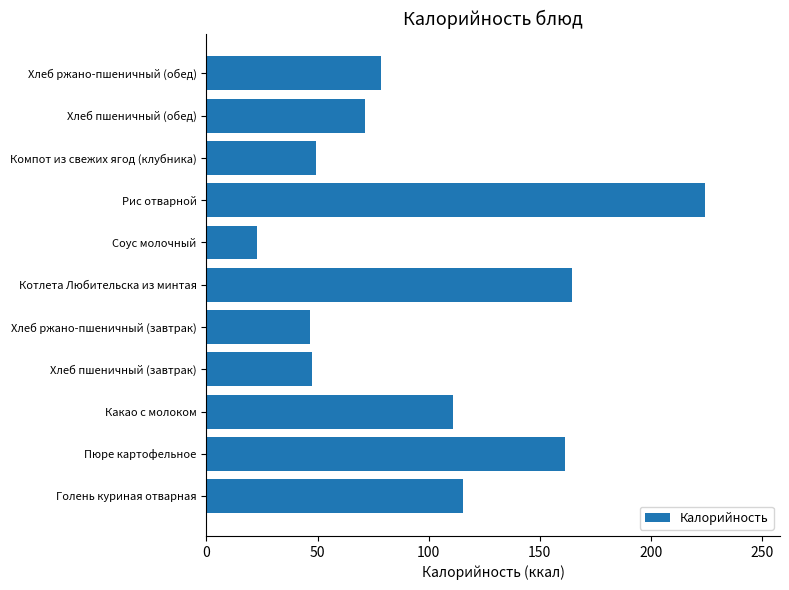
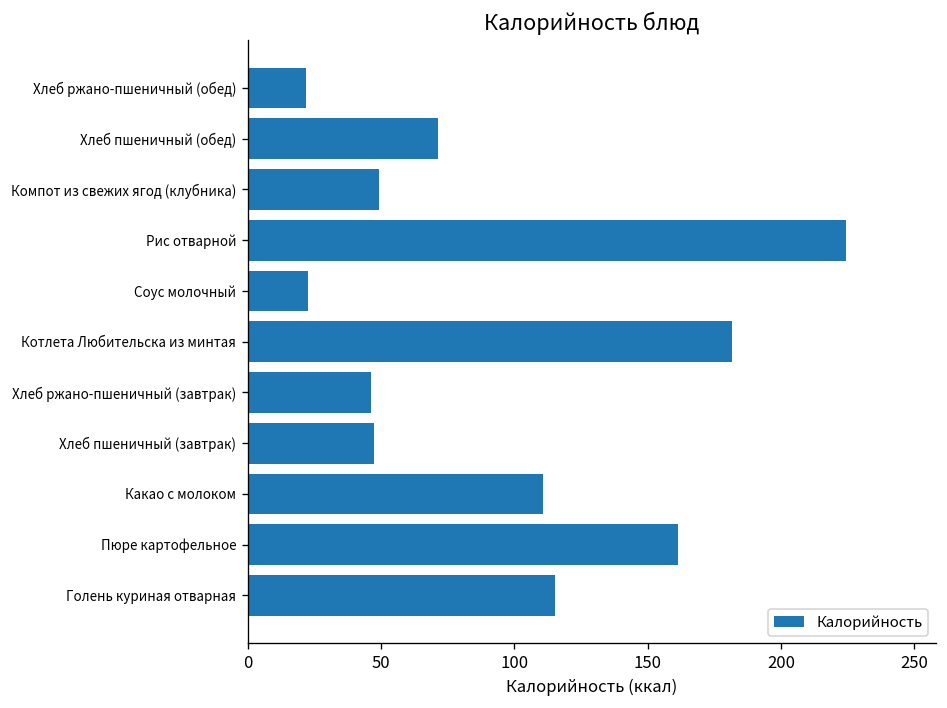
Хлеб ржано-пшеничный (обед): 79 -> 22
Котлета Любительска из минтая: 165 -> 181
